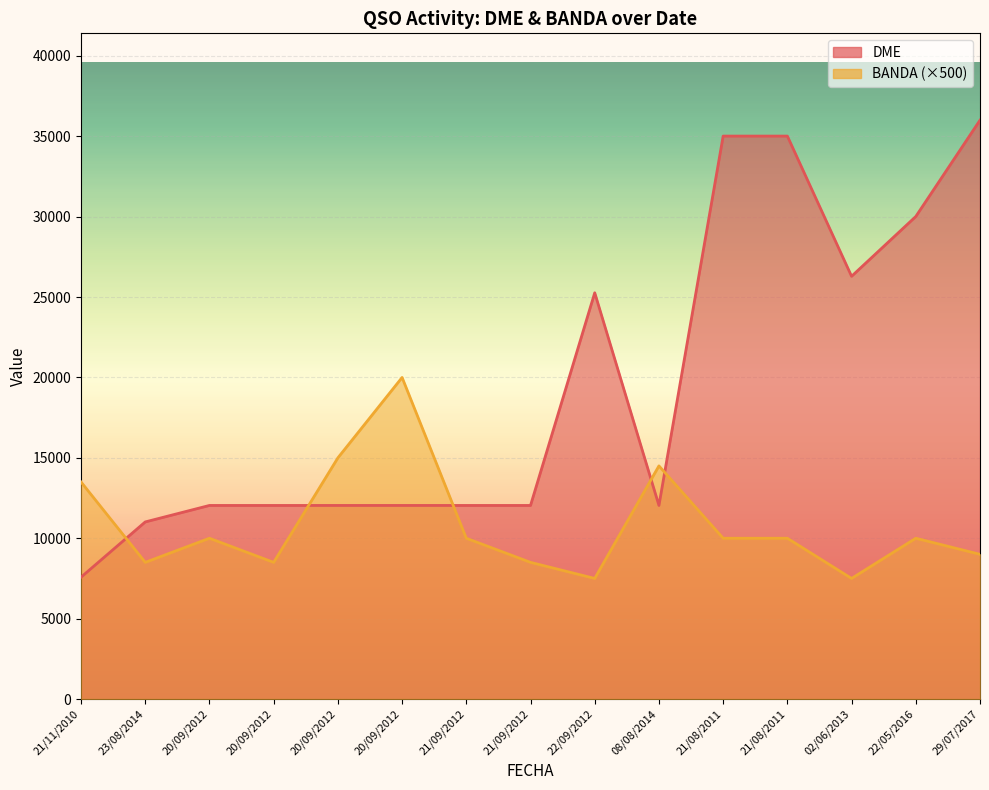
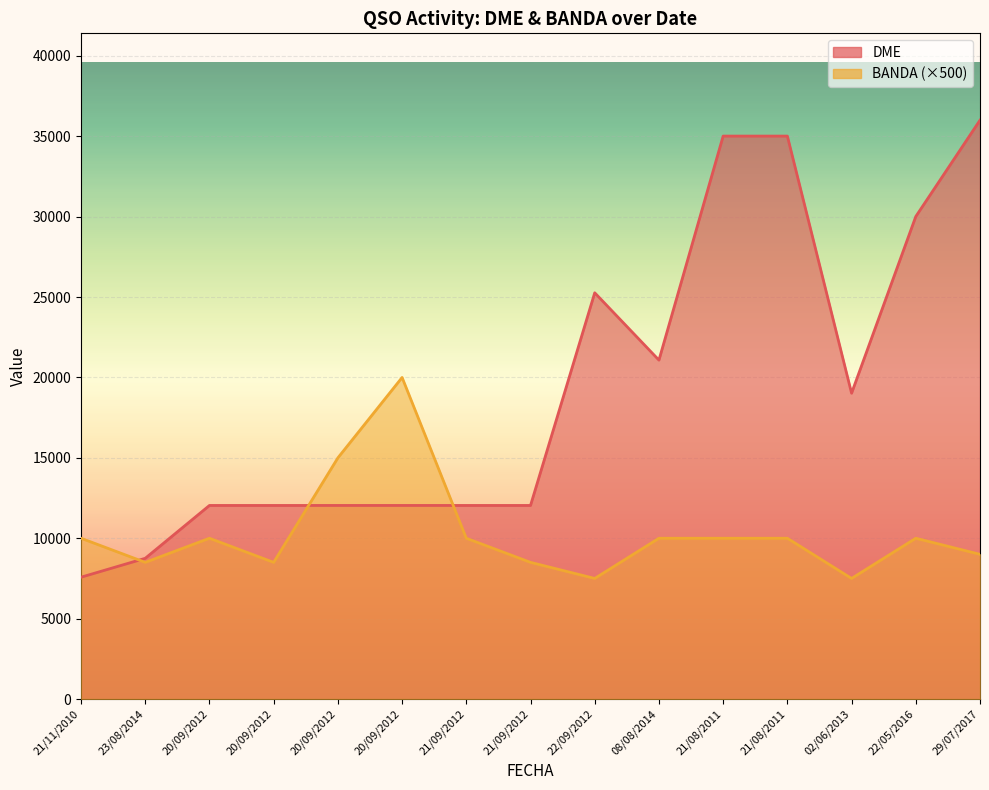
BANDA (×500), 21/11/2010: 13500 -> 10000
DME, 23/08/2014: 11000 -> 8800
DME, 08/08/2014: 12000 -> 21100
BANDA (×500), 08/08/2014: 14500 -> 10000
DME, 02/06/2013: 26300 -> 19000
